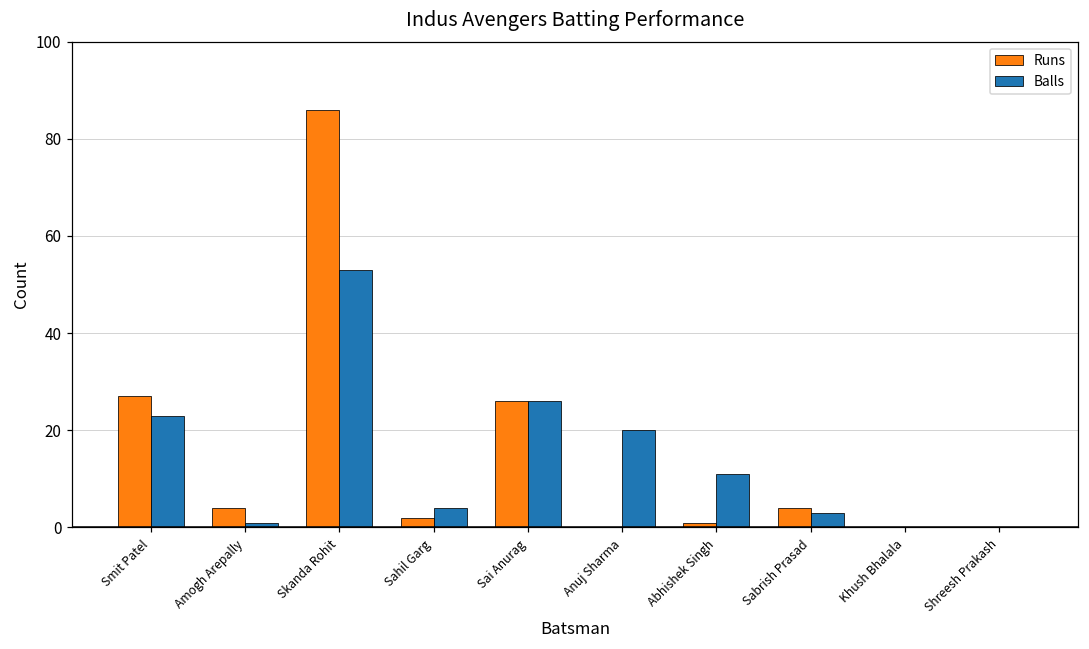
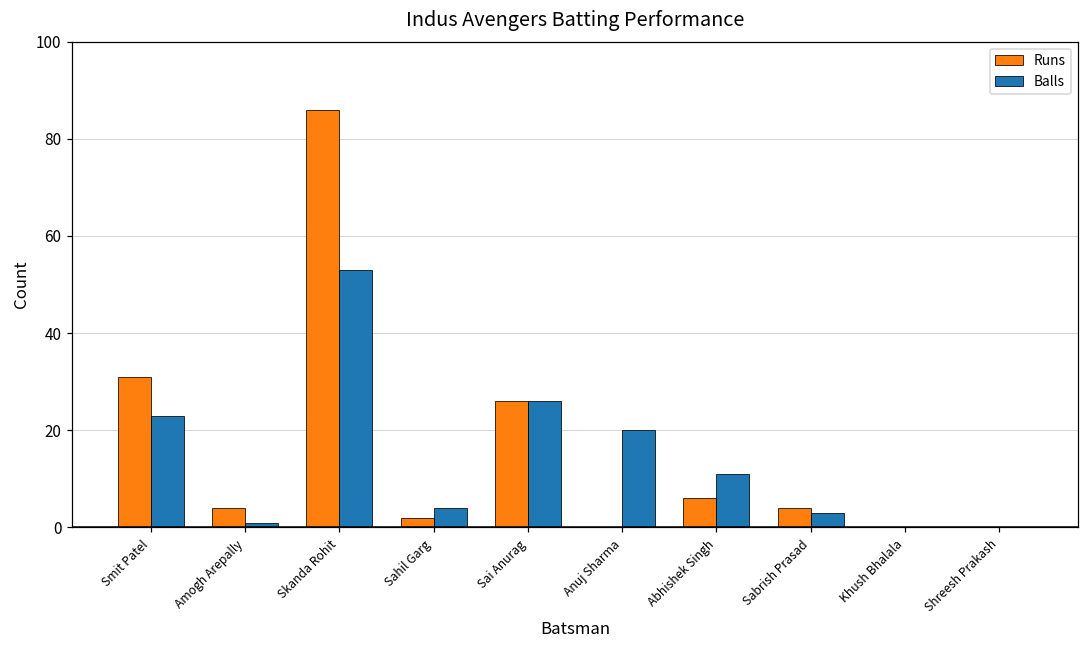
Runs, Smit Patel: 27 -> 31
Runs, Abhishek Singh: 1 -> 6
